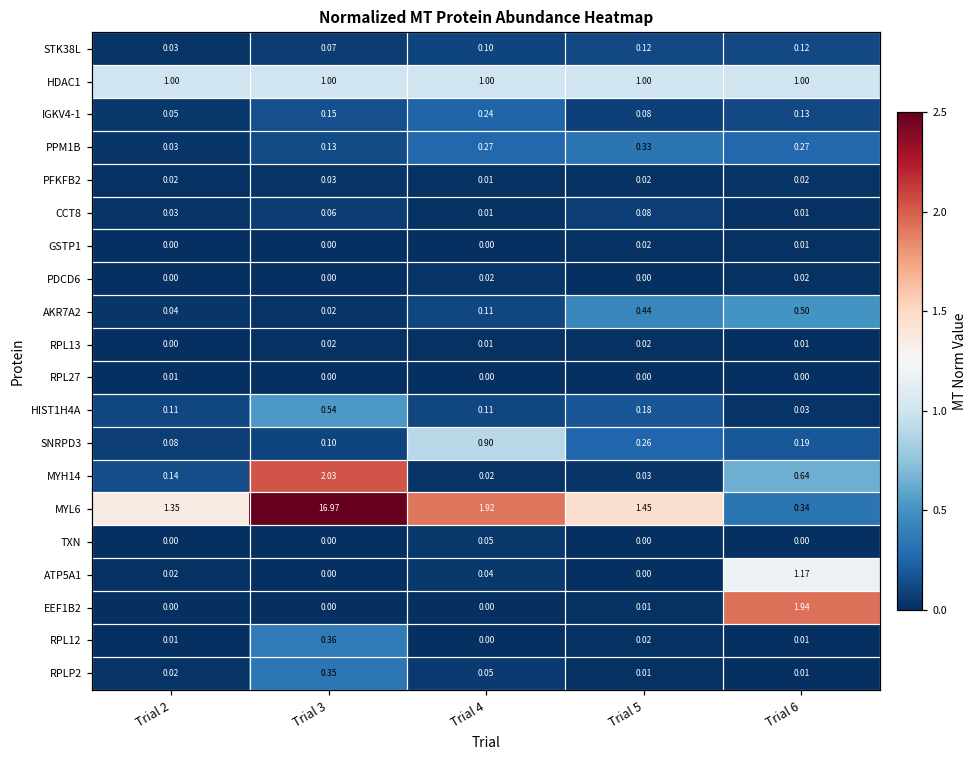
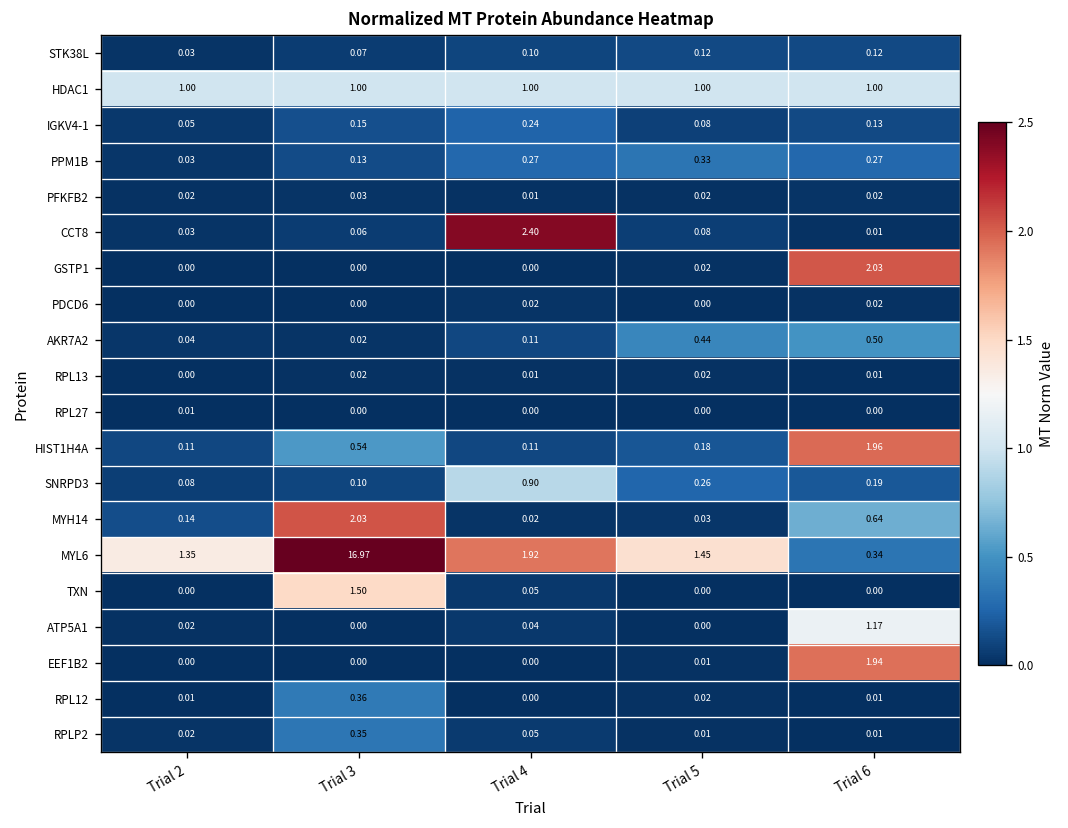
CCT8, Trial 4: 0.01 -> 2.40
GSTP1, Trial 6: 0.01 -> 2.03
HIST1H4A, Trial 6: 0.03 -> 1.96
TXN, Trial 3: 0.00 -> 1.50
